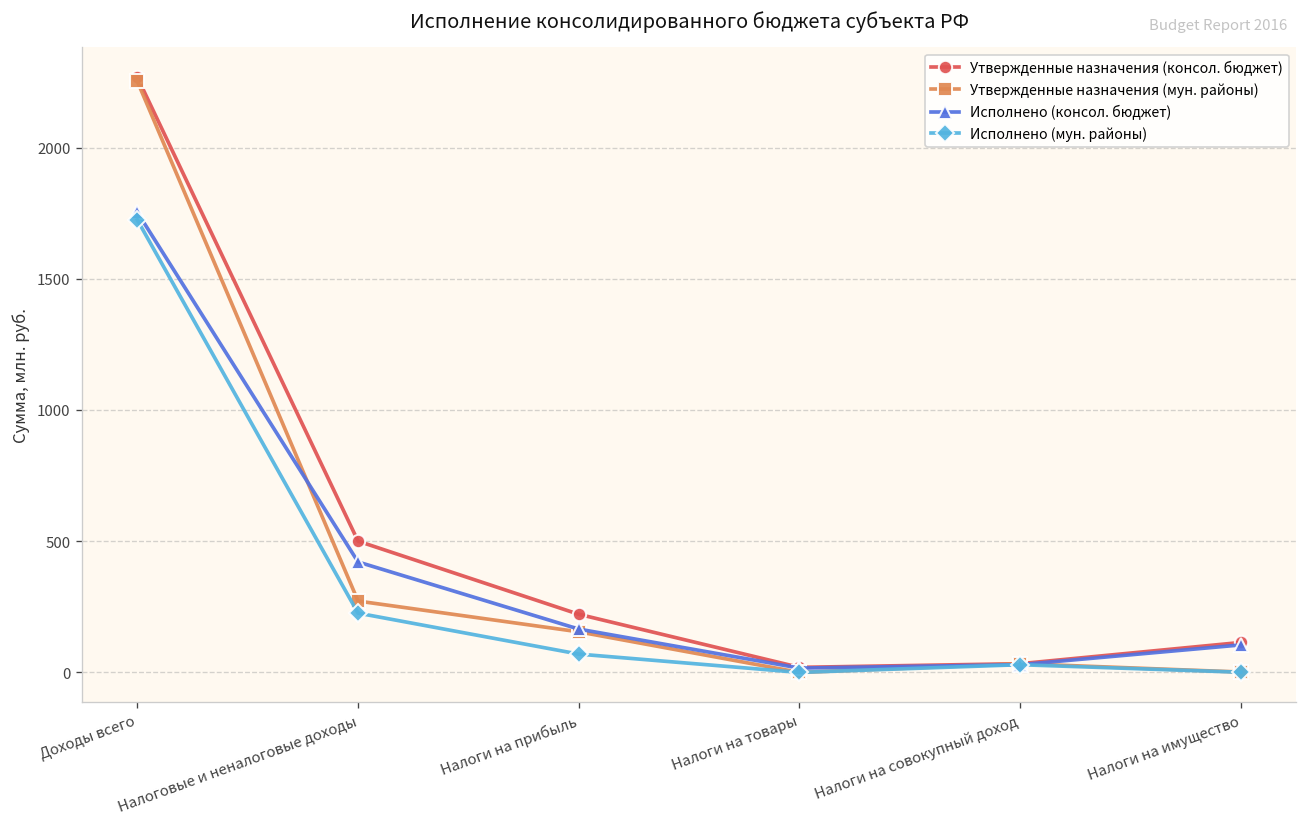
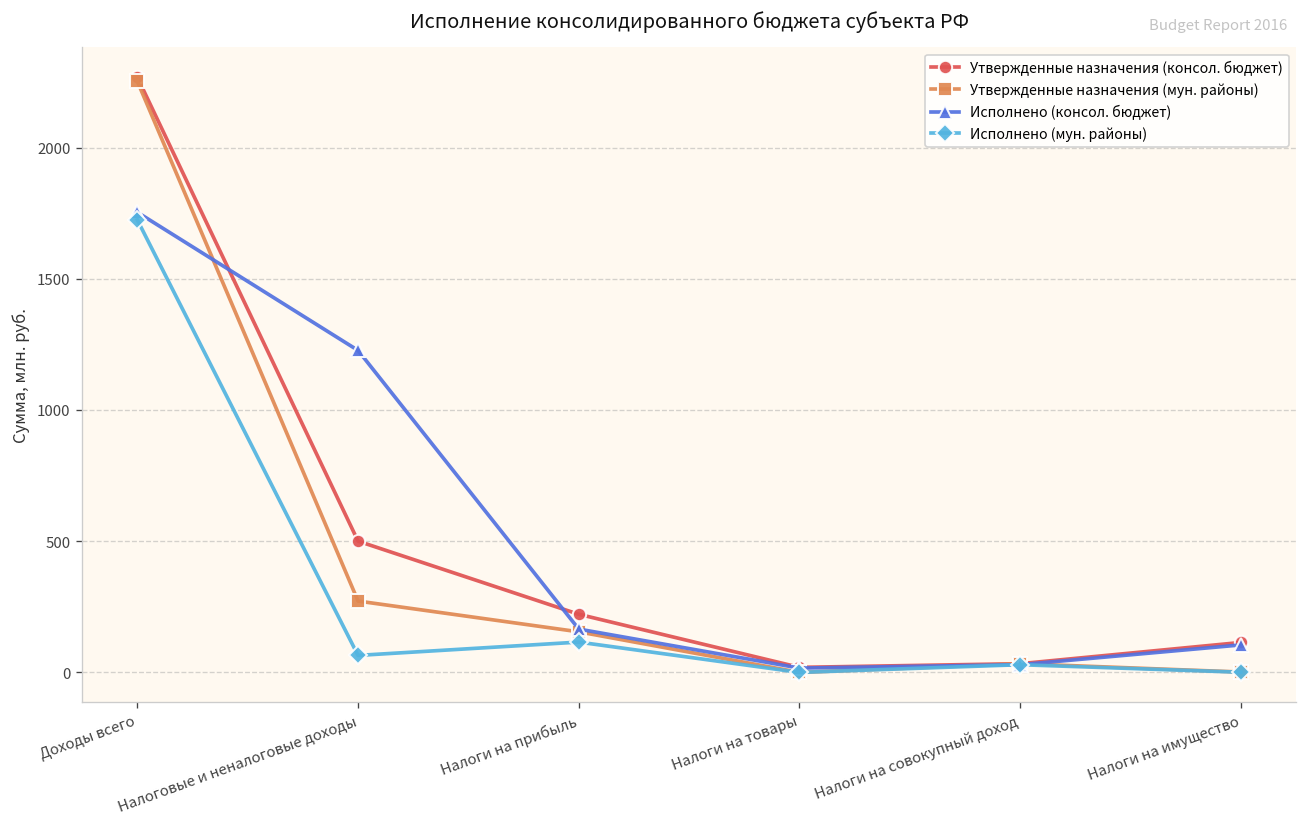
Исполнено (консол. бюджет), Налоговые и неналоговые доходы: 420 -> 1230
Исполнено (мун. районы), Налоговые и неналоговые доходы: 230 -> 60
Исполнено (мун. районы), Налоги на прибыль: 70 -> 120
